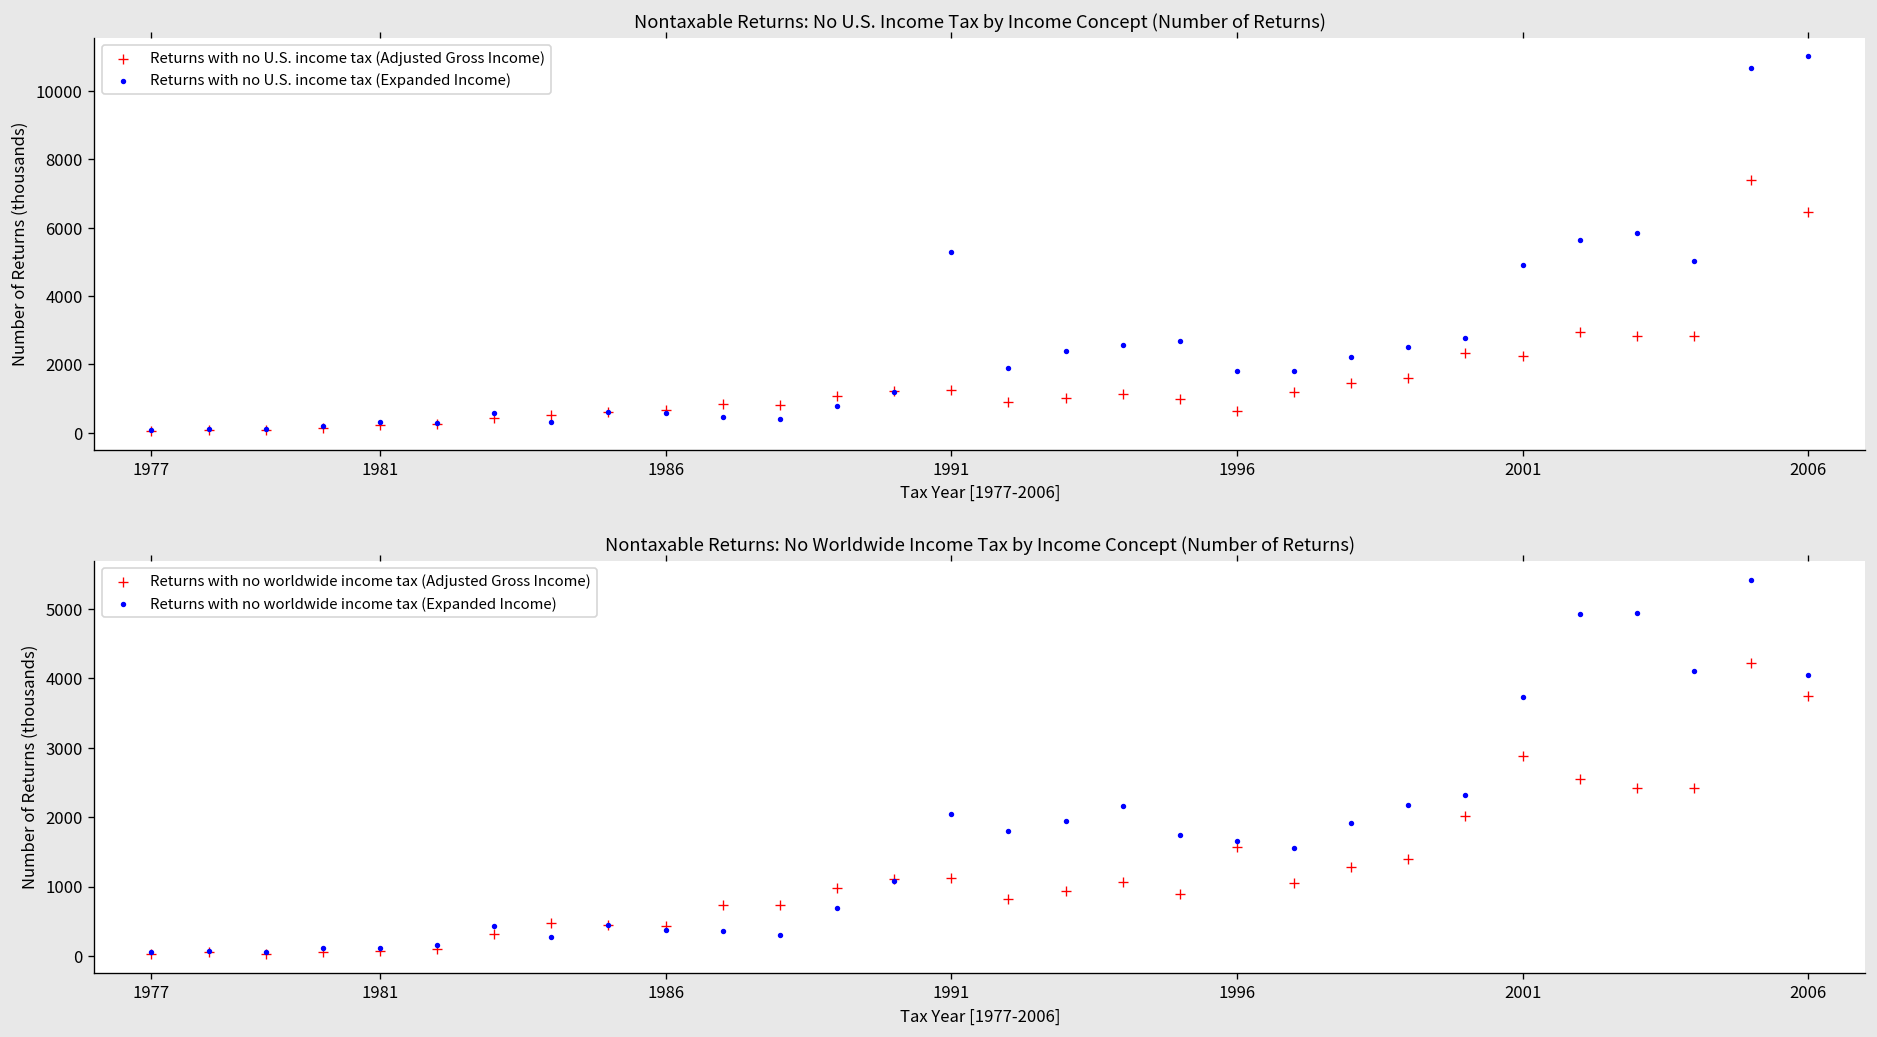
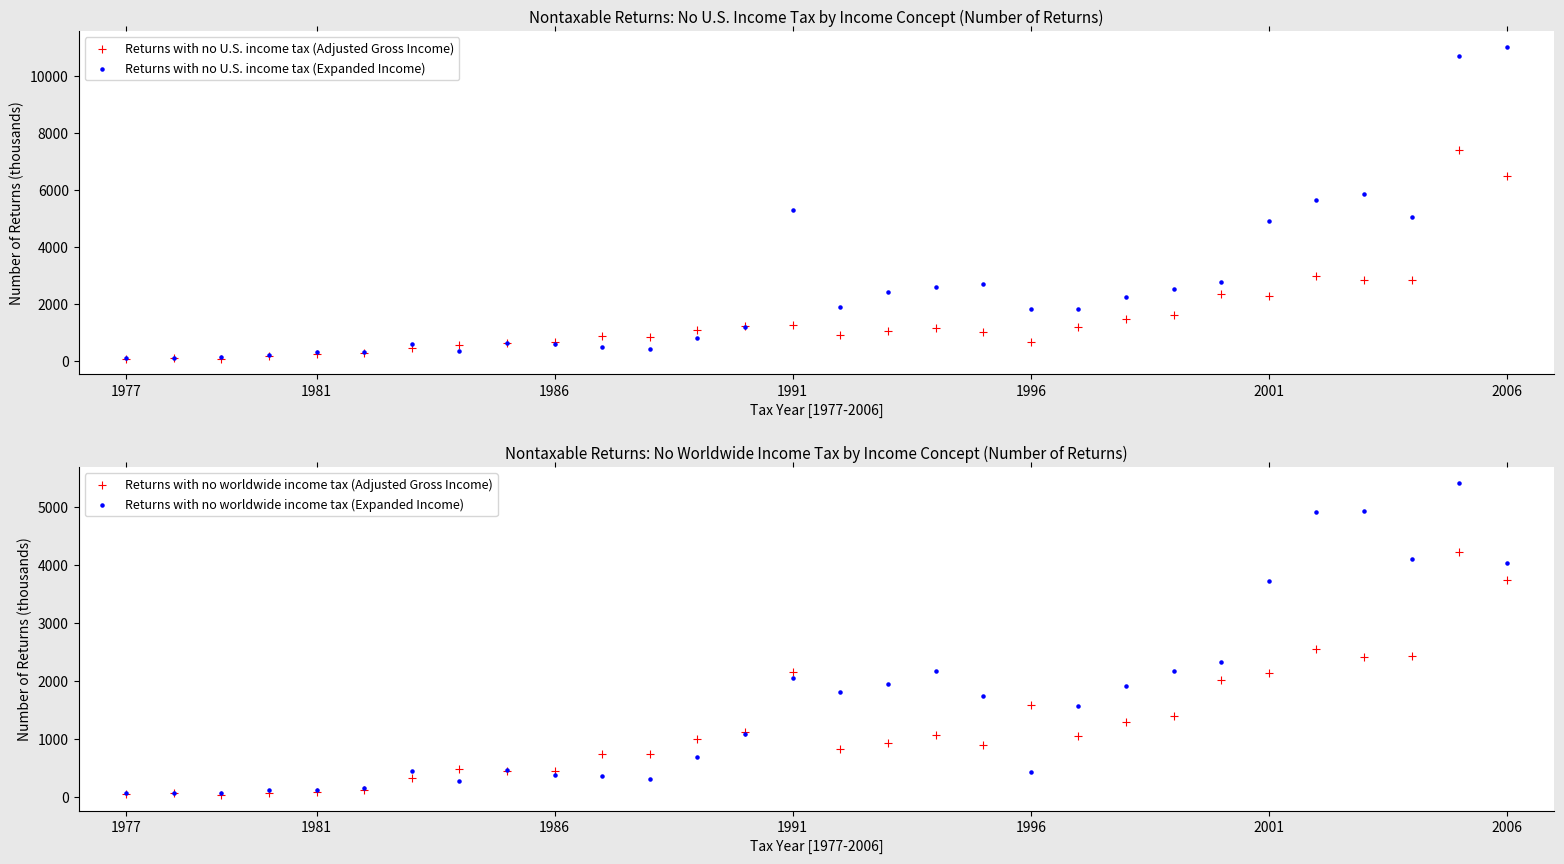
Nontaxable Returns: No Worldwide Income Tax by Income Concept (Number of Returns), Returns with no worldwide income tax (Adjusted Gross Income), 1991: 1100 -> 2200
Nontaxable Returns: No Worldwide Income Tax by Income Concept (Number of Returns), Returns with no worldwide income tax (Expanded Income), 1996: 1700 -> 400
Nontaxable Returns: No Worldwide Income Tax by Income Concept (Number of Returns), Returns with no worldwide income tax (Adjusted Gross Income), 2001: 2900 -> 2100
